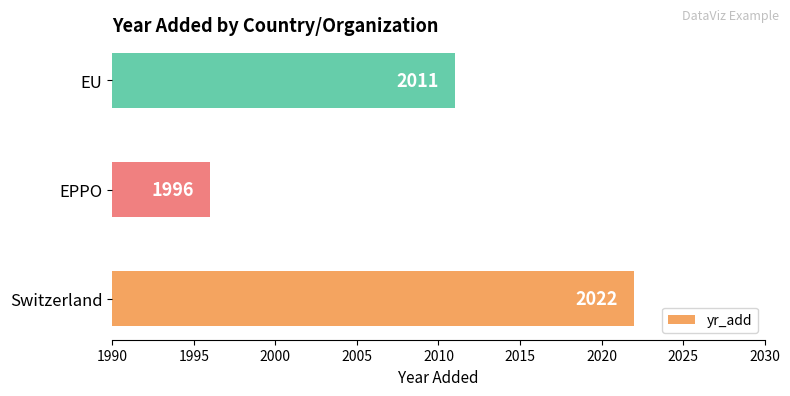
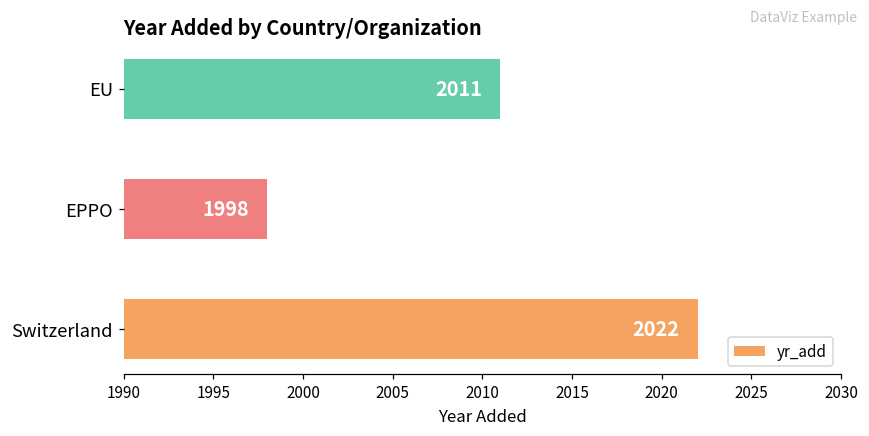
EPPO: 1996 -> 1998
